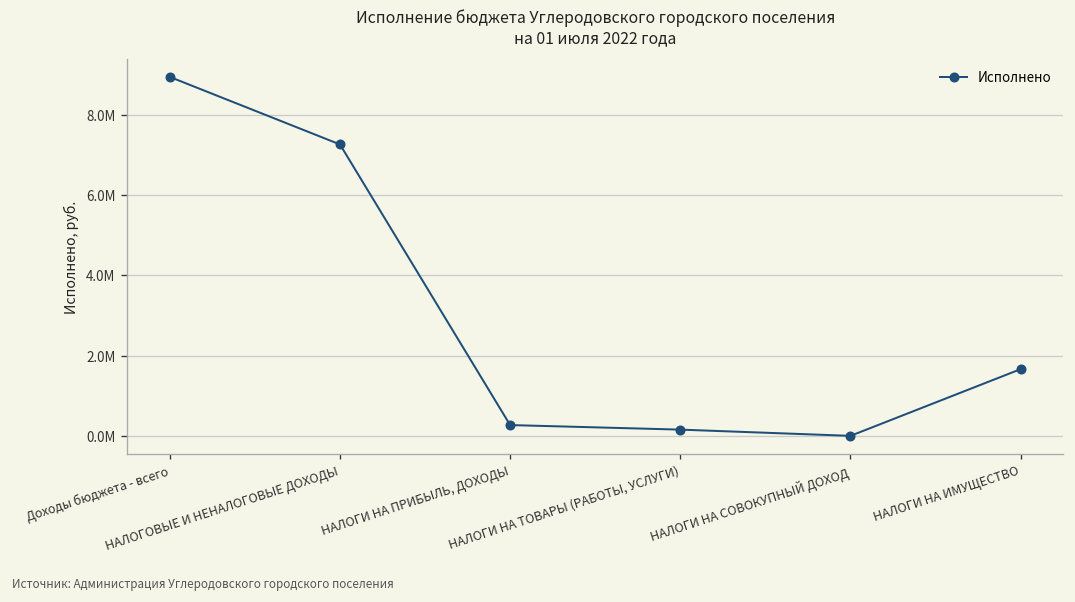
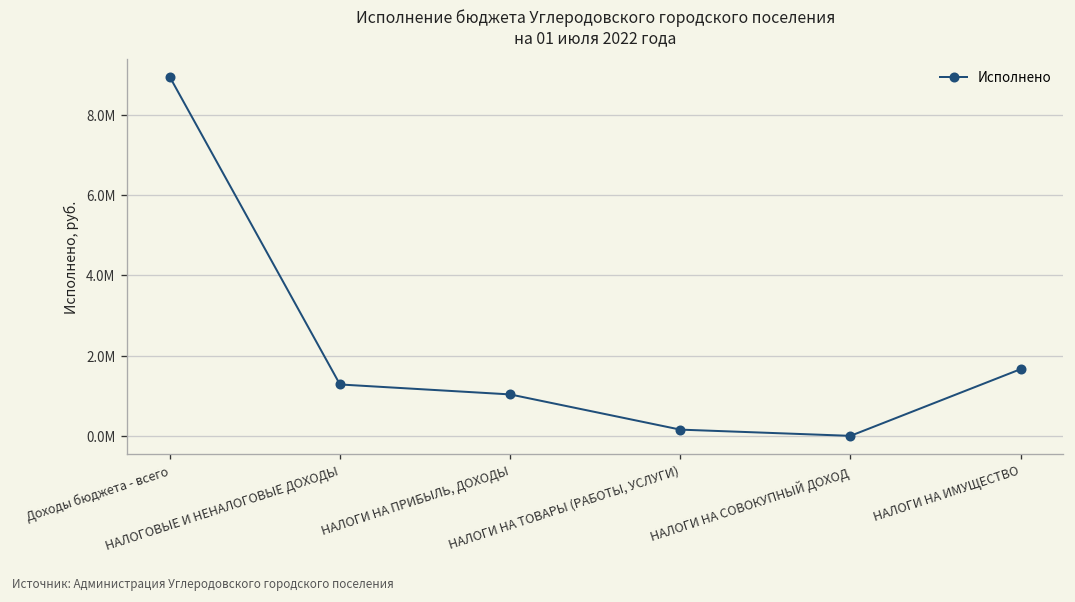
НАЛОГОВЫЕ И НЕНАЛОГОВЫЕ ДОХОДЫ: 7300000 -> 1300000
НАЛОГИ НА ПРИБЫЛЬ, ДОХОДЫ: 300000 -> 1000000
